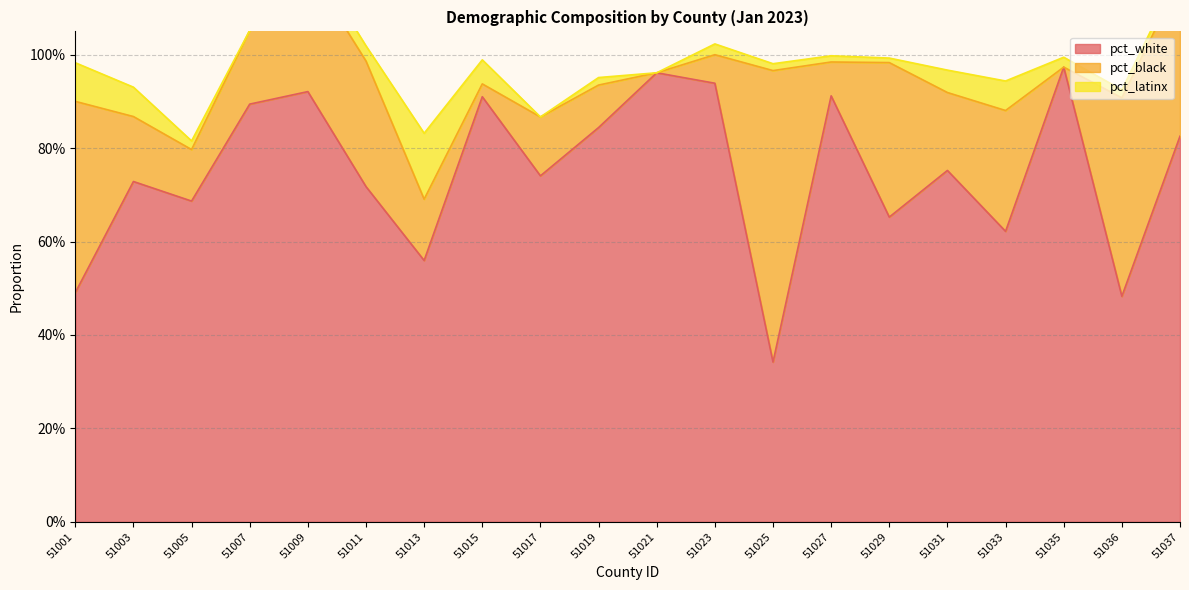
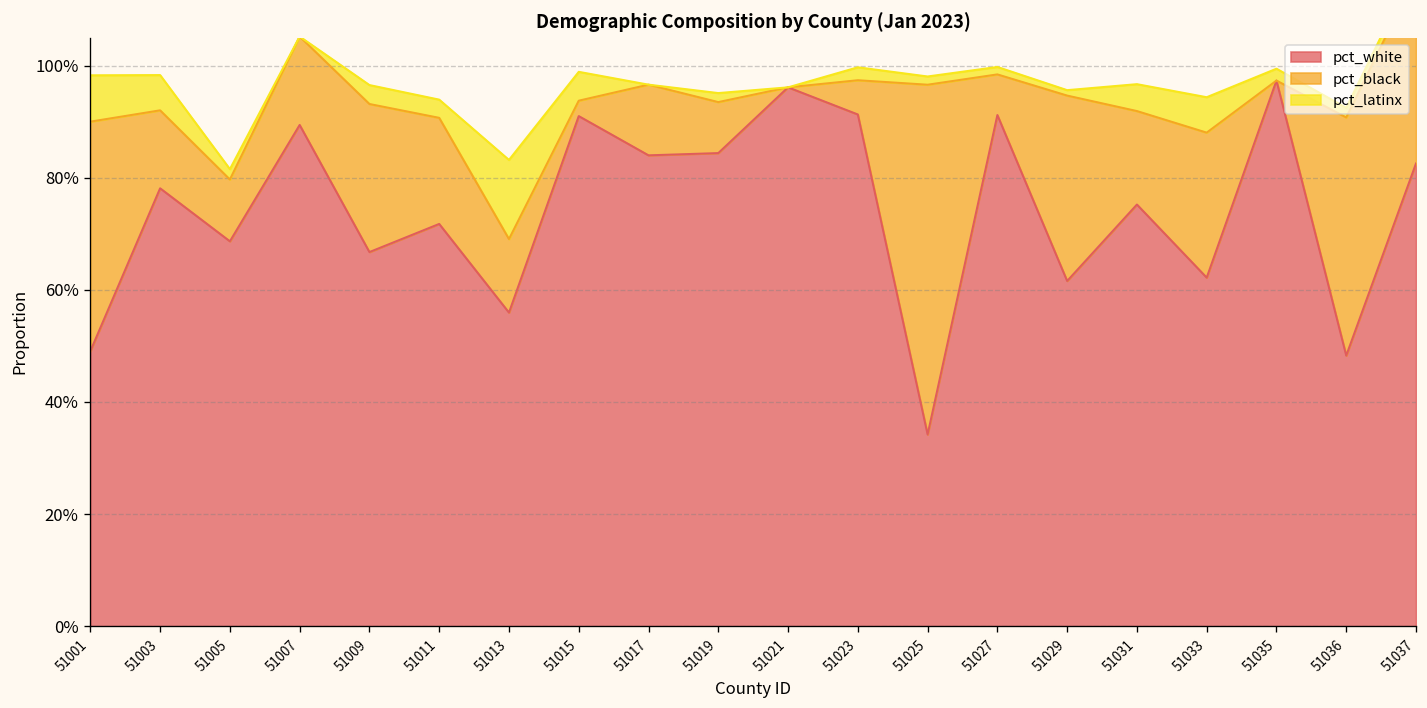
pct_white, 51003: 73% -> 78%
pct_white, 51009: 92% -> 67%
pct_black, 51011: 27% -> 19%
pct_white, 51017: 74% -> 84%
pct_white, 51023: 94% -> 91%
pct_white, 51029: 65% -> 62%
